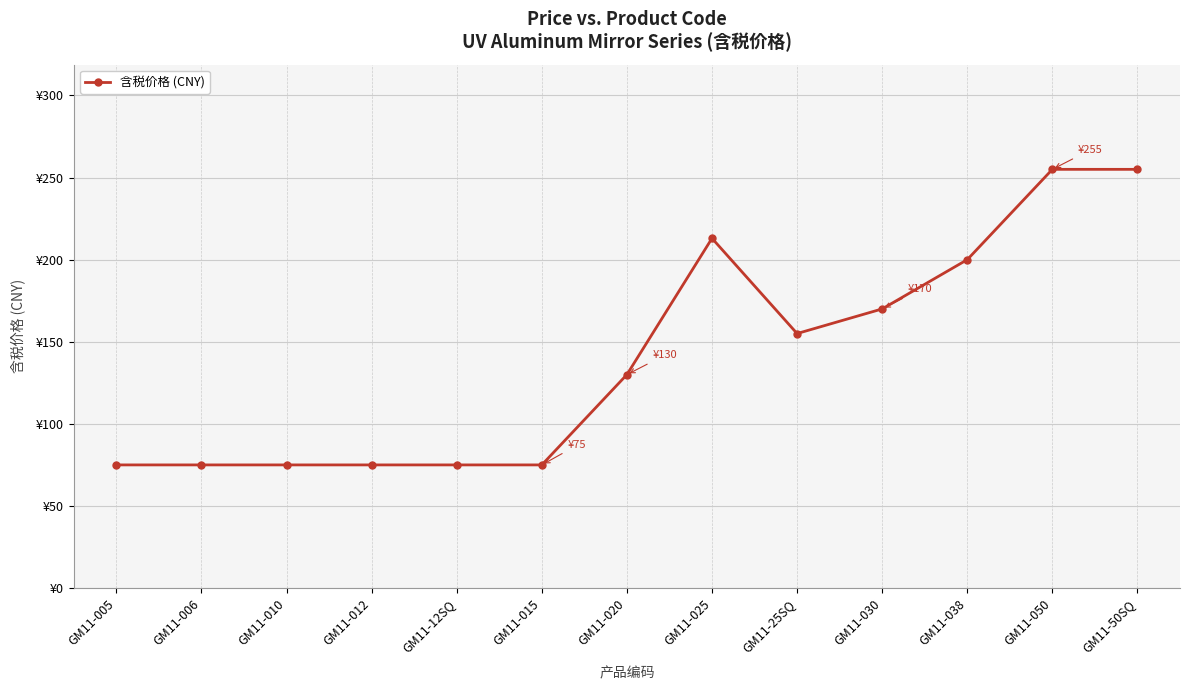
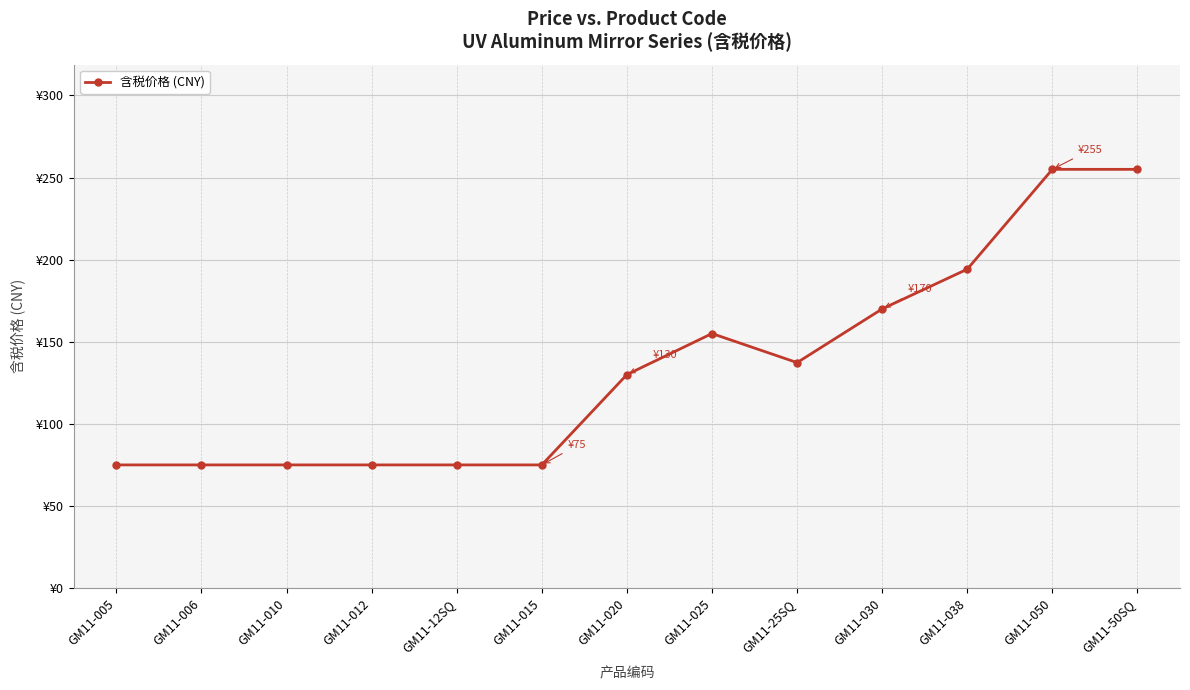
GM11-025: ¥213 -> ¥155
GM11-25SQ: ¥155 -> ¥137
GM11-038: ¥200 -> ¥194
